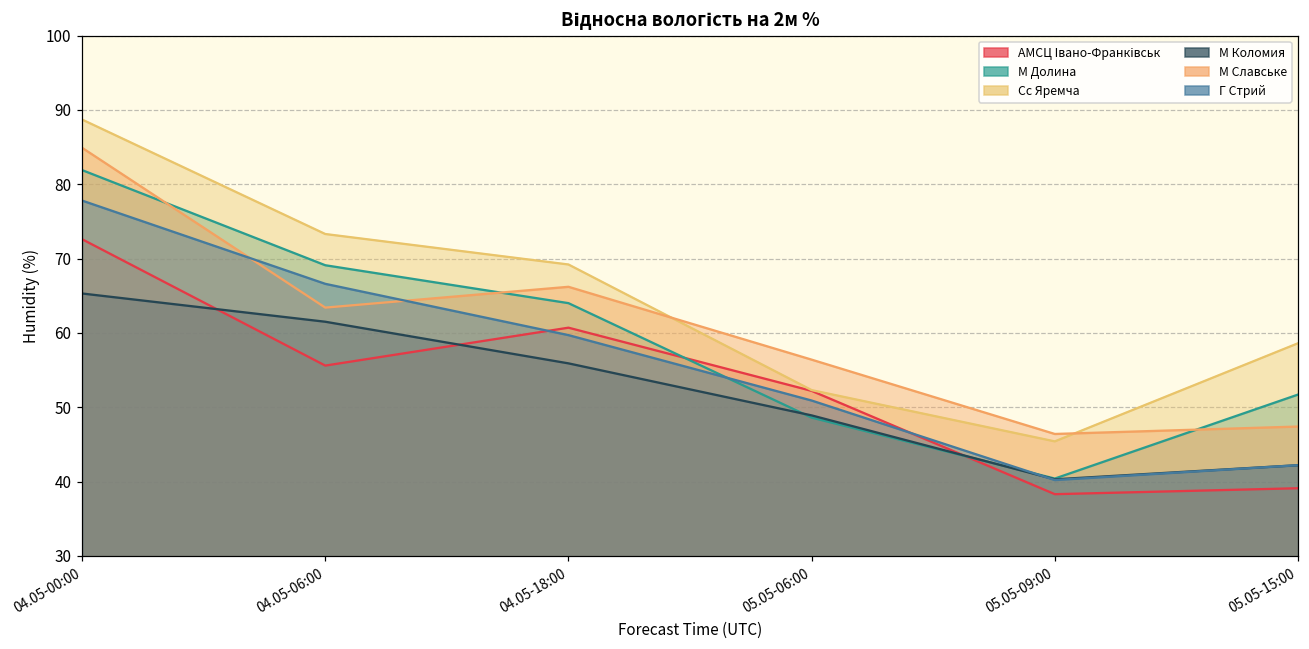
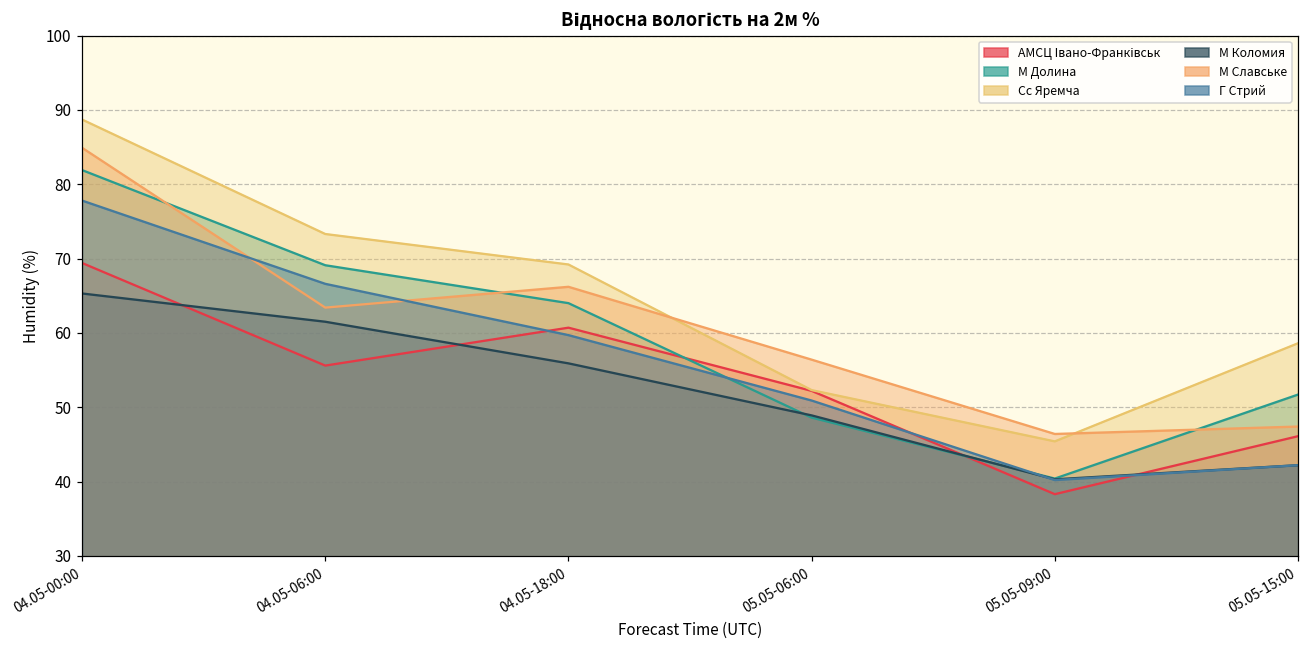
АМСЦ Івано-Франківськ, 04.05-00:00: 73 -> 69
АМСЦ Івано-Франківськ, 05.05-15:00: 39 -> 46
